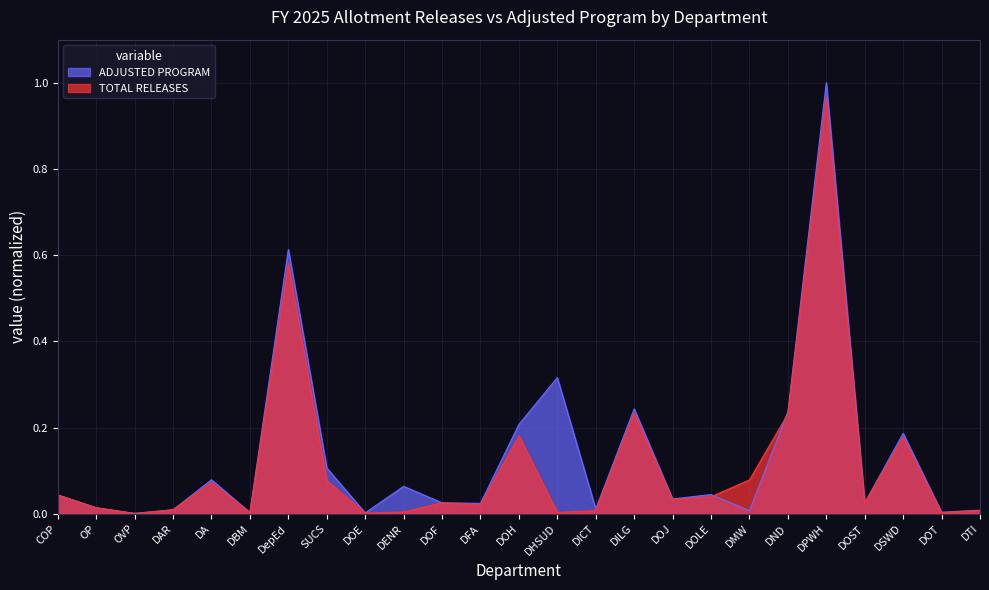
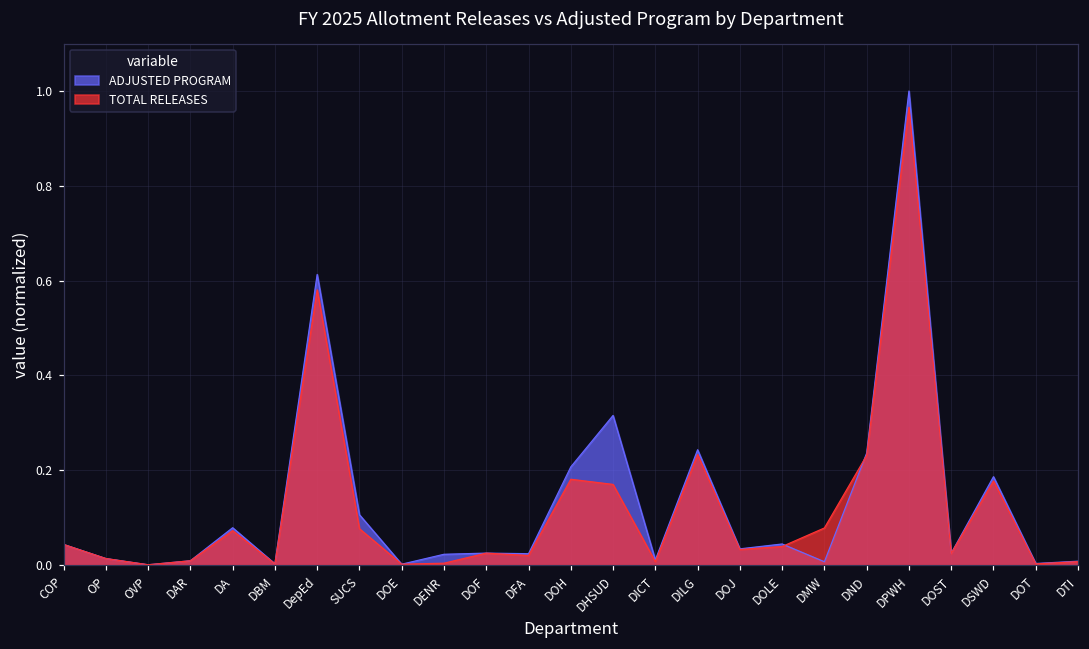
ADJUSTED PROGRAM, DENR: 0.06 -> 0.02
TOTAL RELEASES, DHSUD: 0.00 -> 0.17
